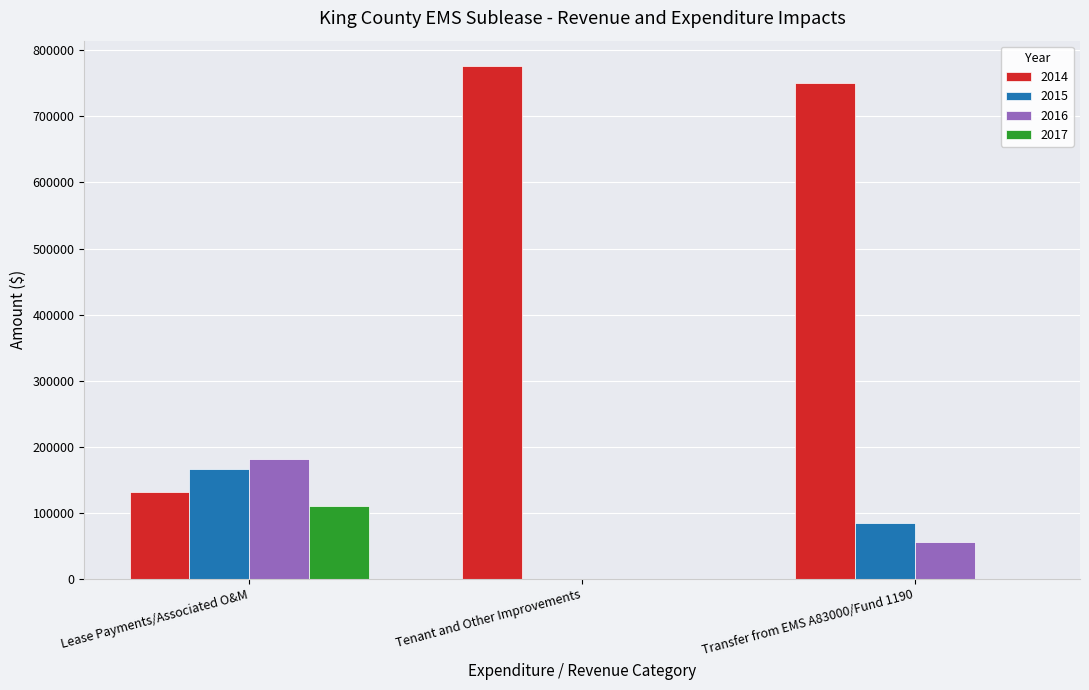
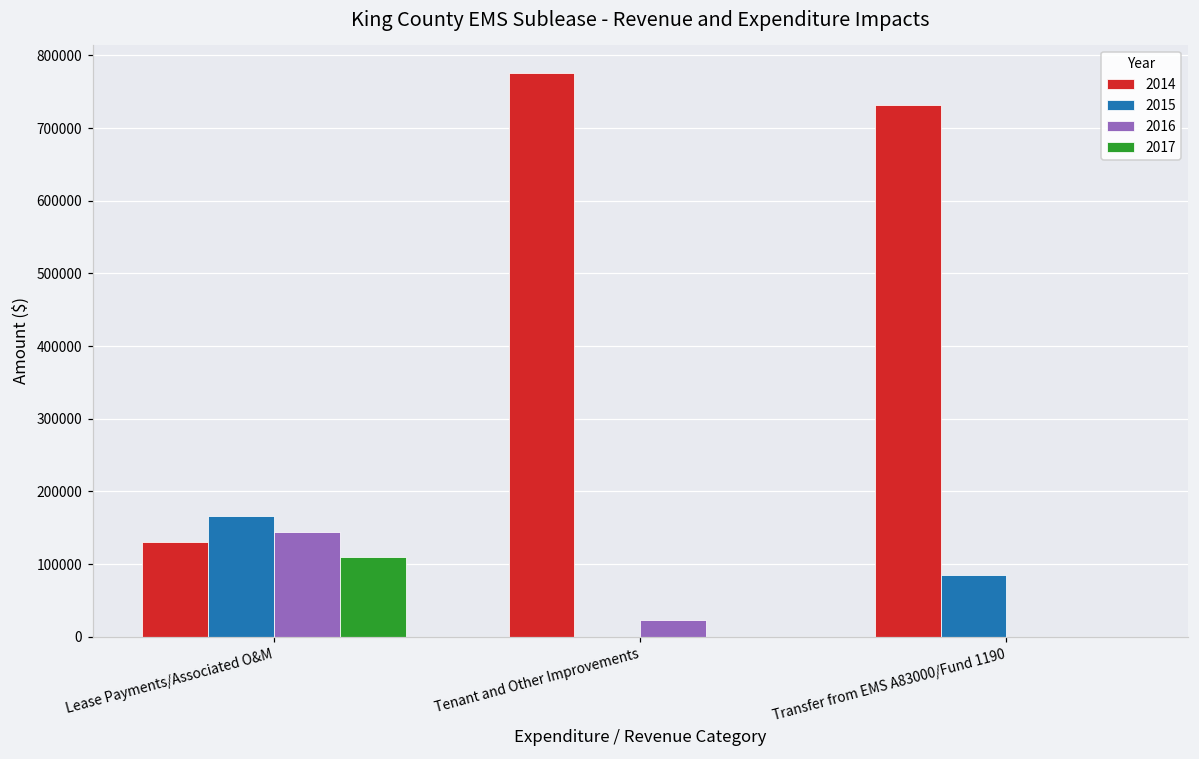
2016, Lease Payments/Associated O&M: 180000 -> 140000
2016, Tenant and Other Improvements: 0 -> 20000
2014, Transfer from EMS A83000/Fund 1190: 750000 -> 730000
2016, Transfer from EMS A83000/Fund 1190: 60000 -> 0
